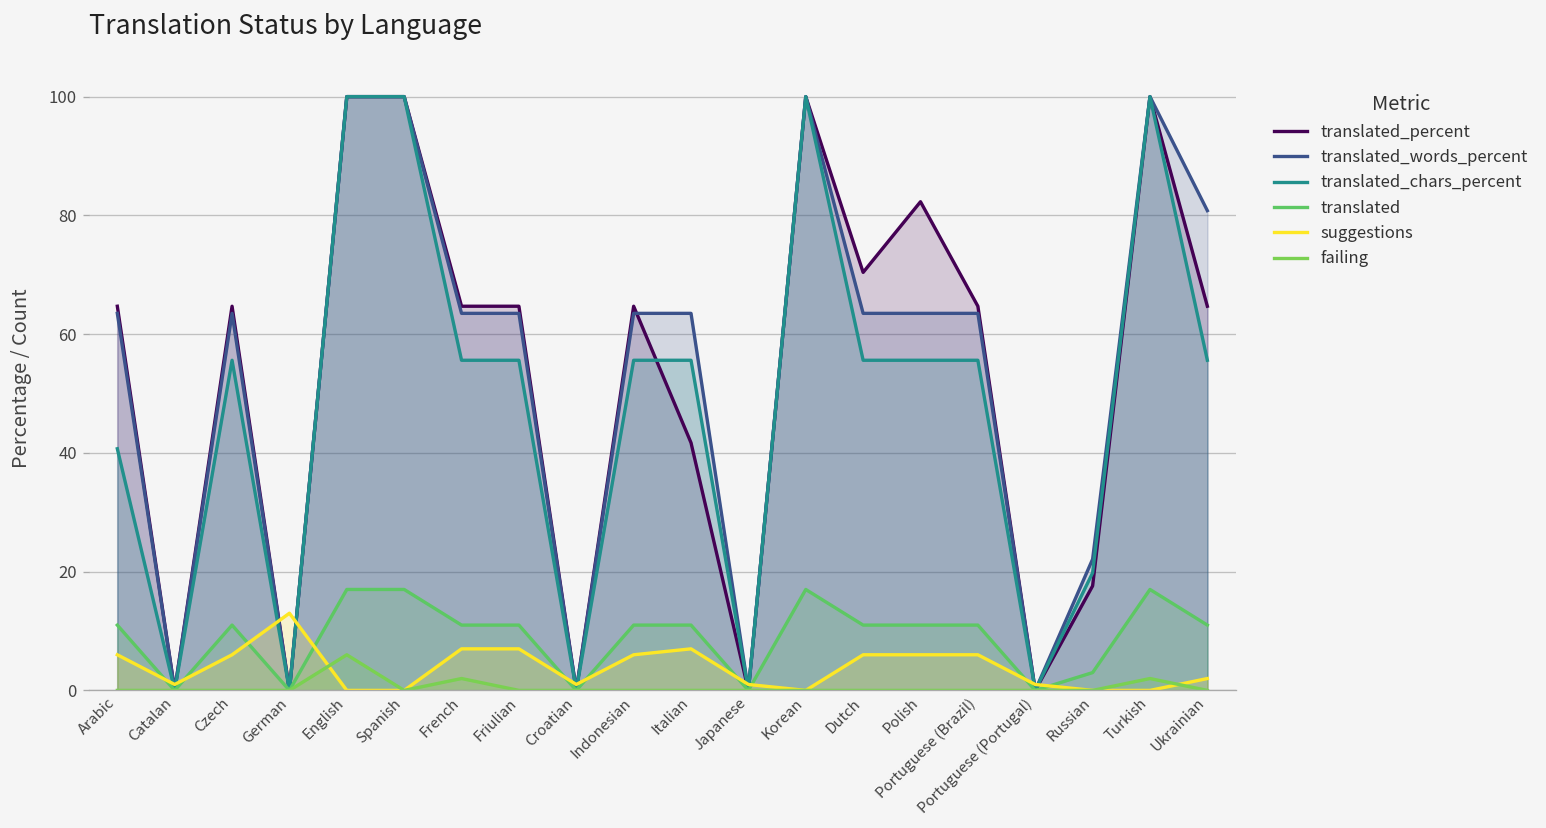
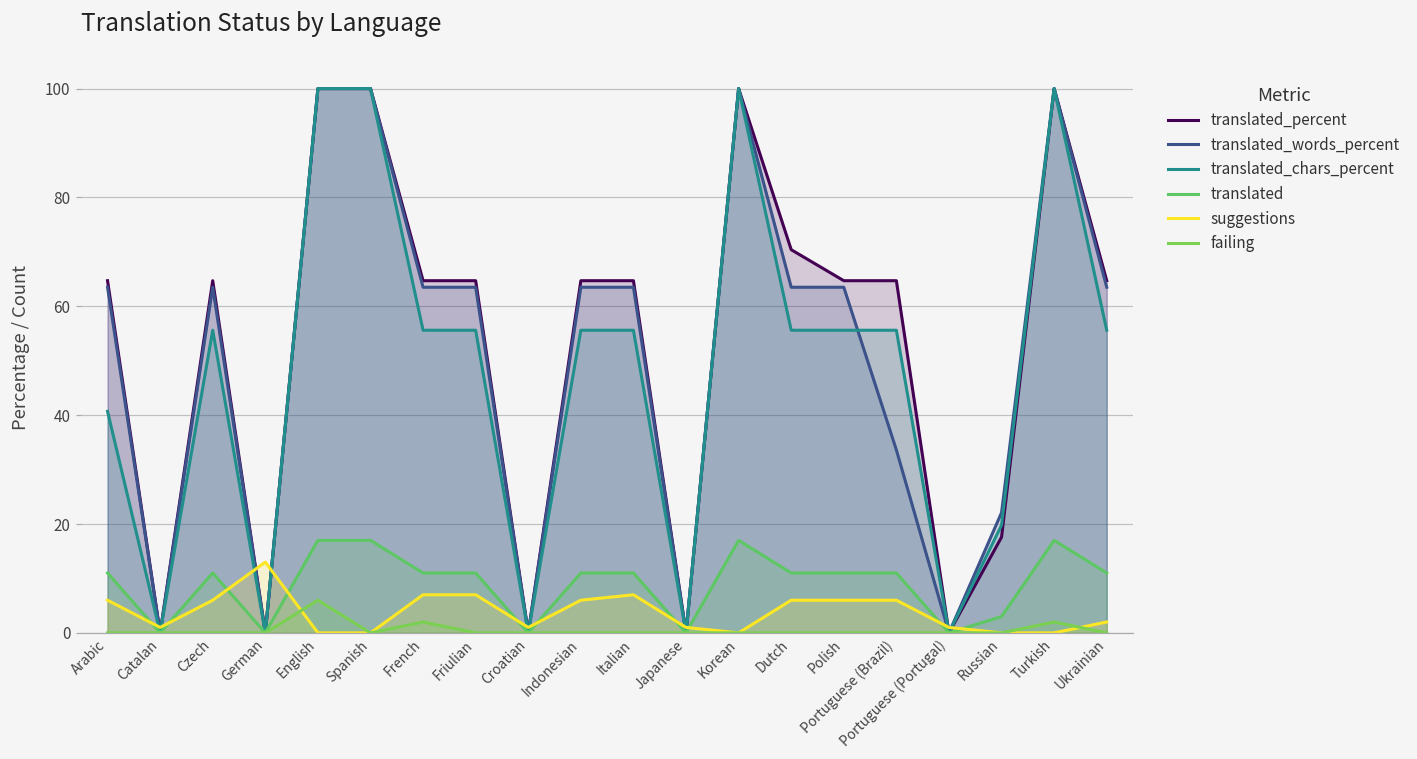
translated_percent, Italian: 42 -> 65
translated_percent, Polish: 82 -> 65
translated_words_percent, Portuguese (Brazil): 64 -> 34
translated_words_percent, Ukrainian: 81 -> 64
